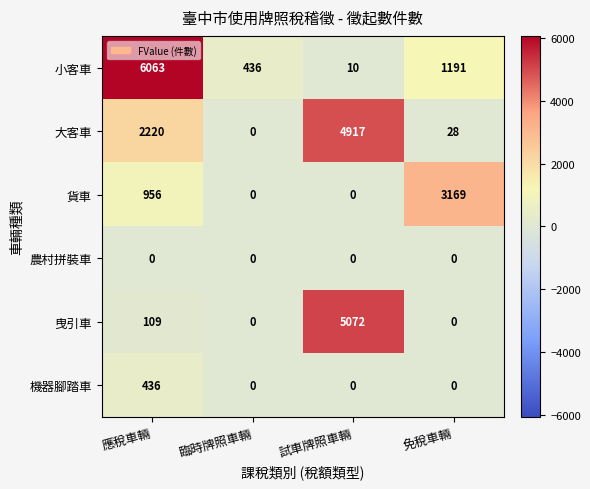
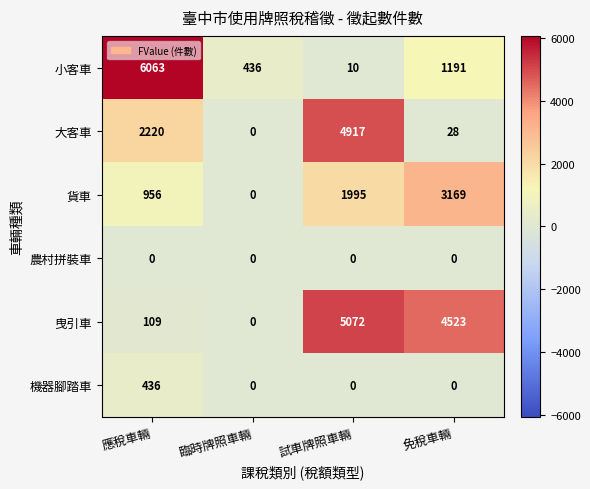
貨車, 試車牌照車輛: 0 -> 1995
曳引車, 免稅車輛: 0 -> 4523
